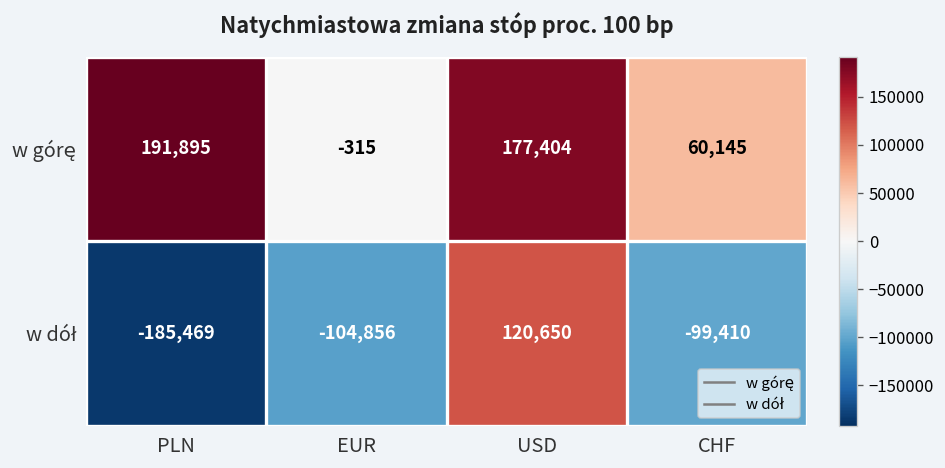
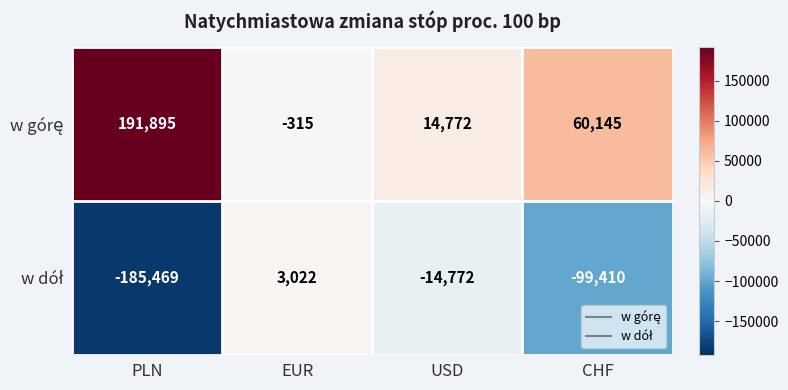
w górę, USD: 177,404 -> 14,772
w dół, EUR: -104,856 -> 3,022
w dół, USD: 120,650 -> -14,772
